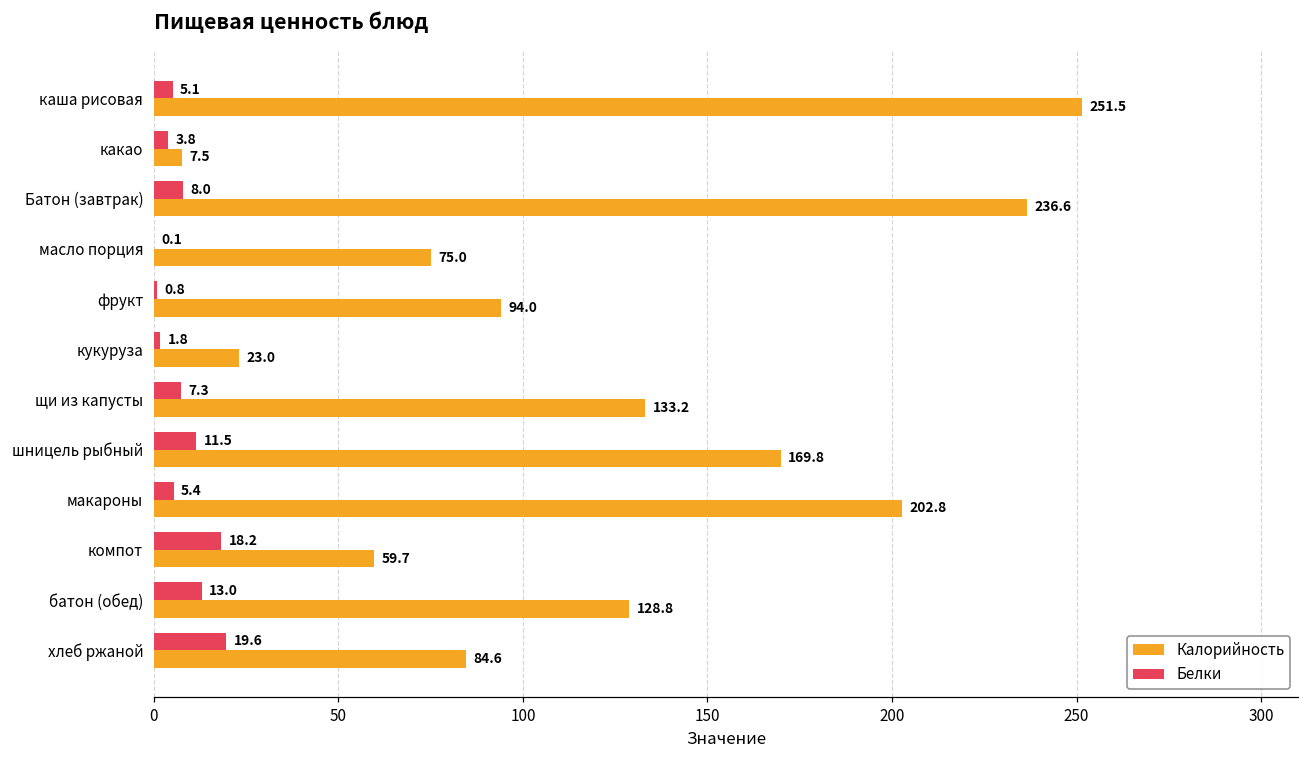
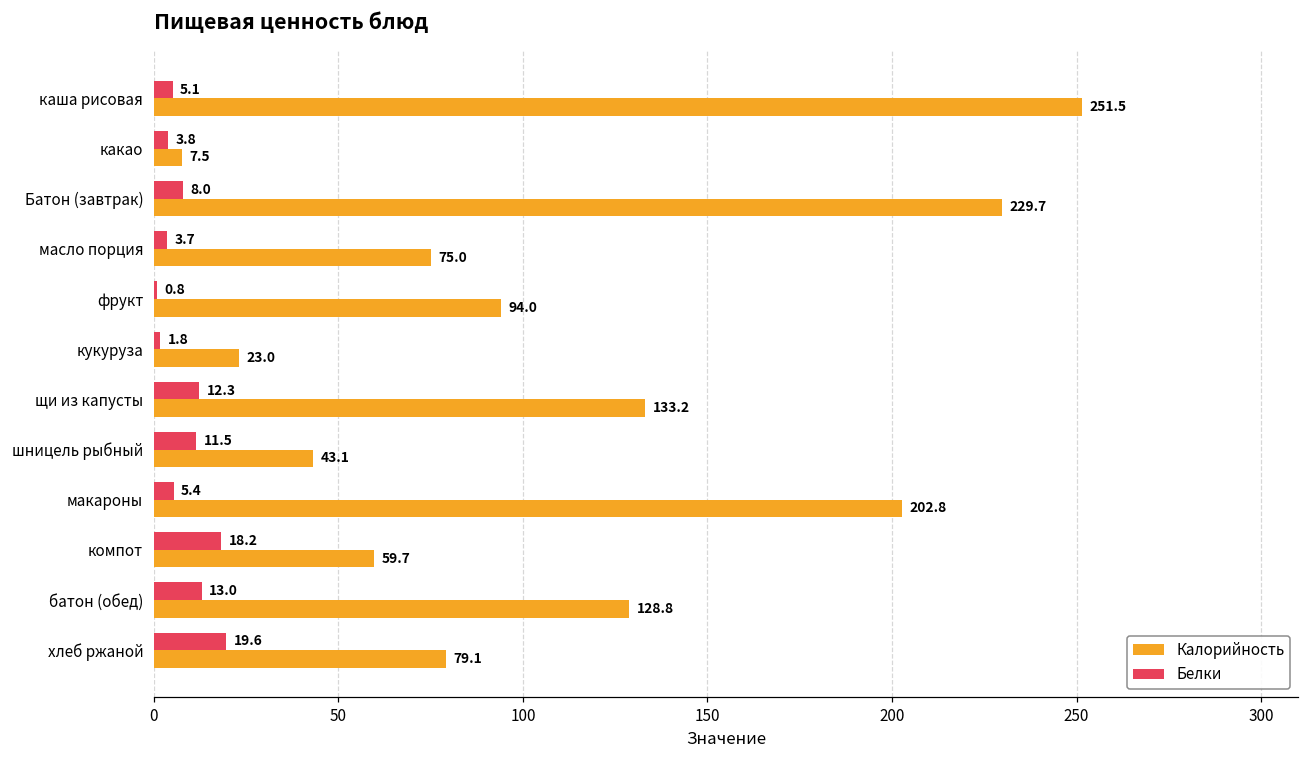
Калорийность, Батон (завтрак): 236.6 -> 229.7
Белки, масло порция: 0.1 -> 3.7
Белки, щи из капусты: 7.3 -> 12.3
Калорийность, шницель рыбный: 169.8 -> 43.1
Калорийность, хлеб ржаной: 84.6 -> 79.1
